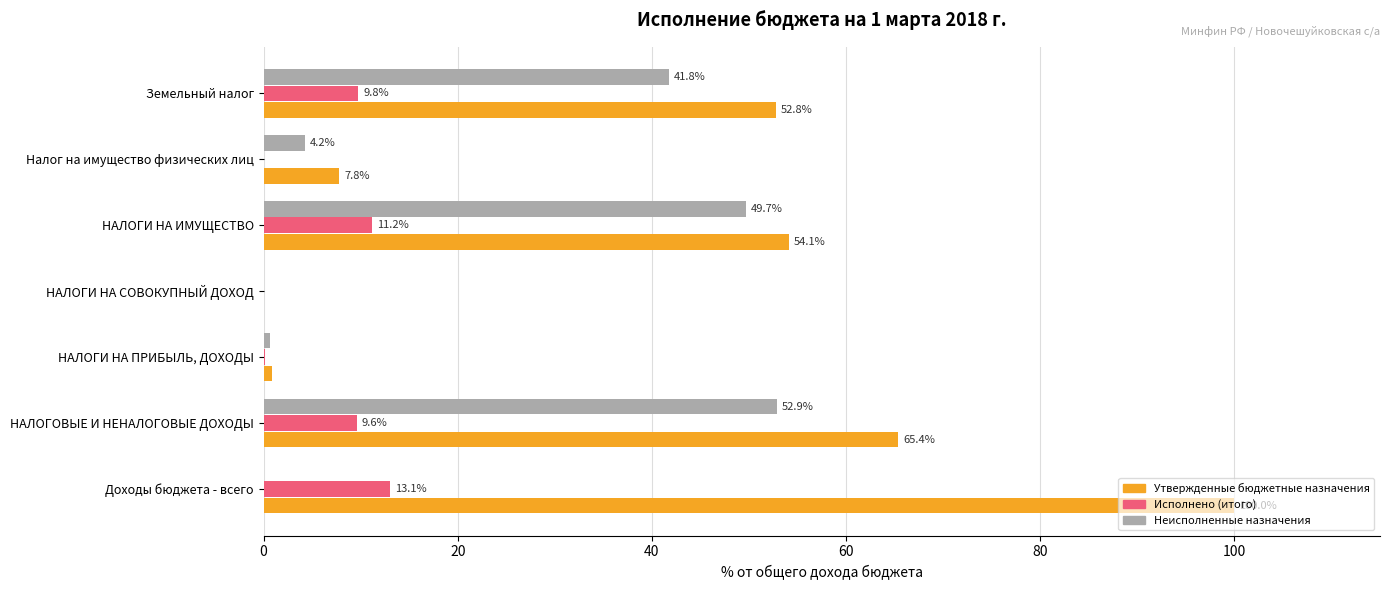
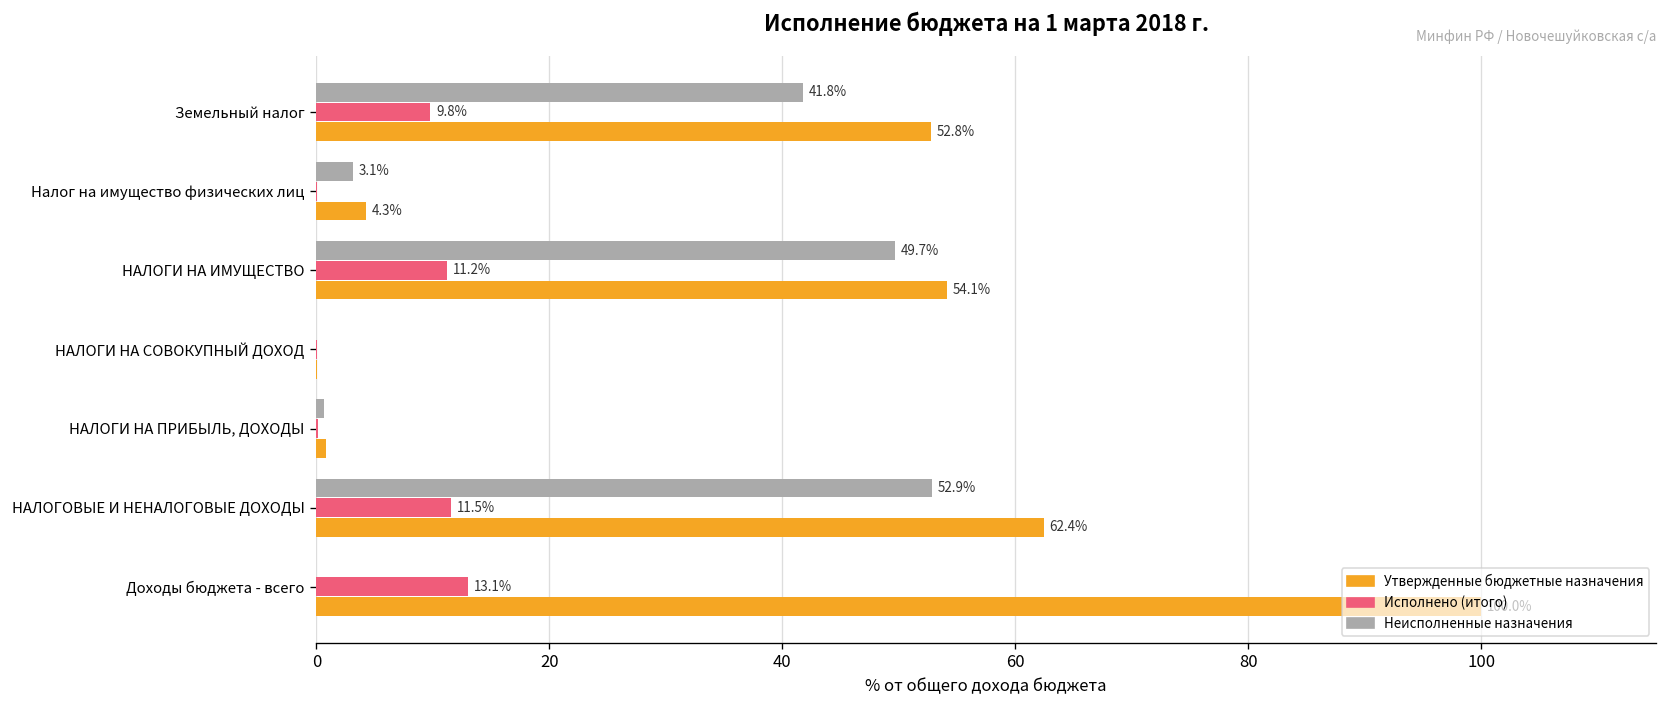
Неисполненные назначения, Налог на имущество физических лиц: 4.2% -> 3.1%
Утвержденные бюджетные назначения, Налог на имущество физических лиц: 7.8% -> 4.3%
Исполнено (итого), НАЛОГОВЫЕ И НЕНАЛОГОВЫЕ ДОХОДЫ: 9.6% -> 11.5%
Утвержденные бюджетные назначения, НАЛОГОВЫЕ И НЕНАЛОГОВЫЕ ДОХОДЫ: 65.4% -> 62.4%
